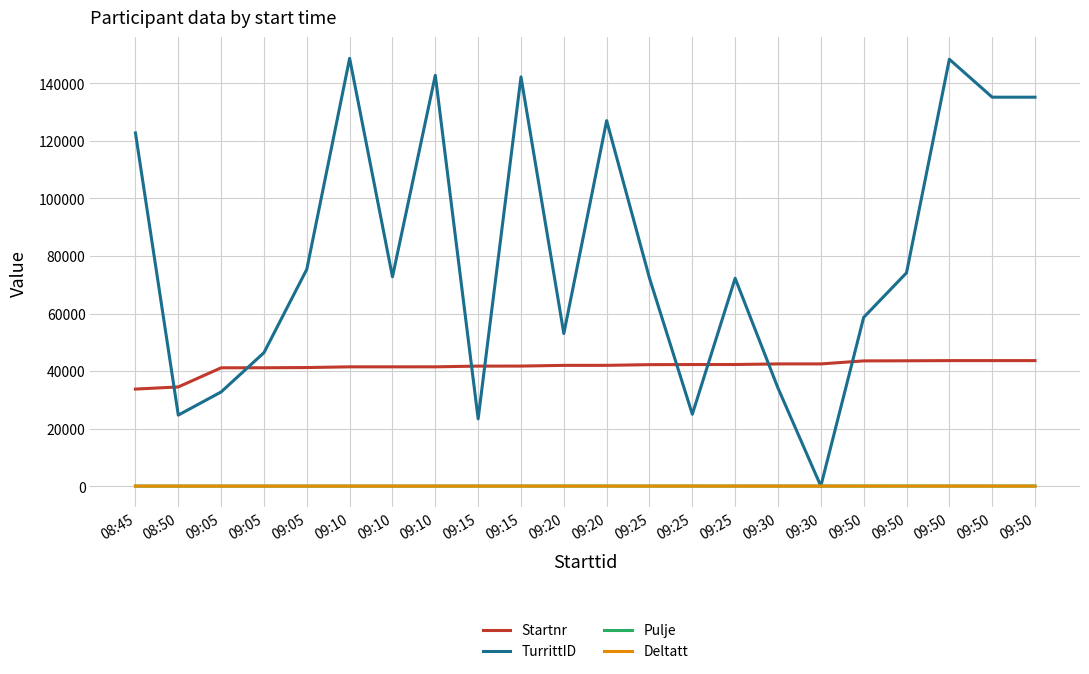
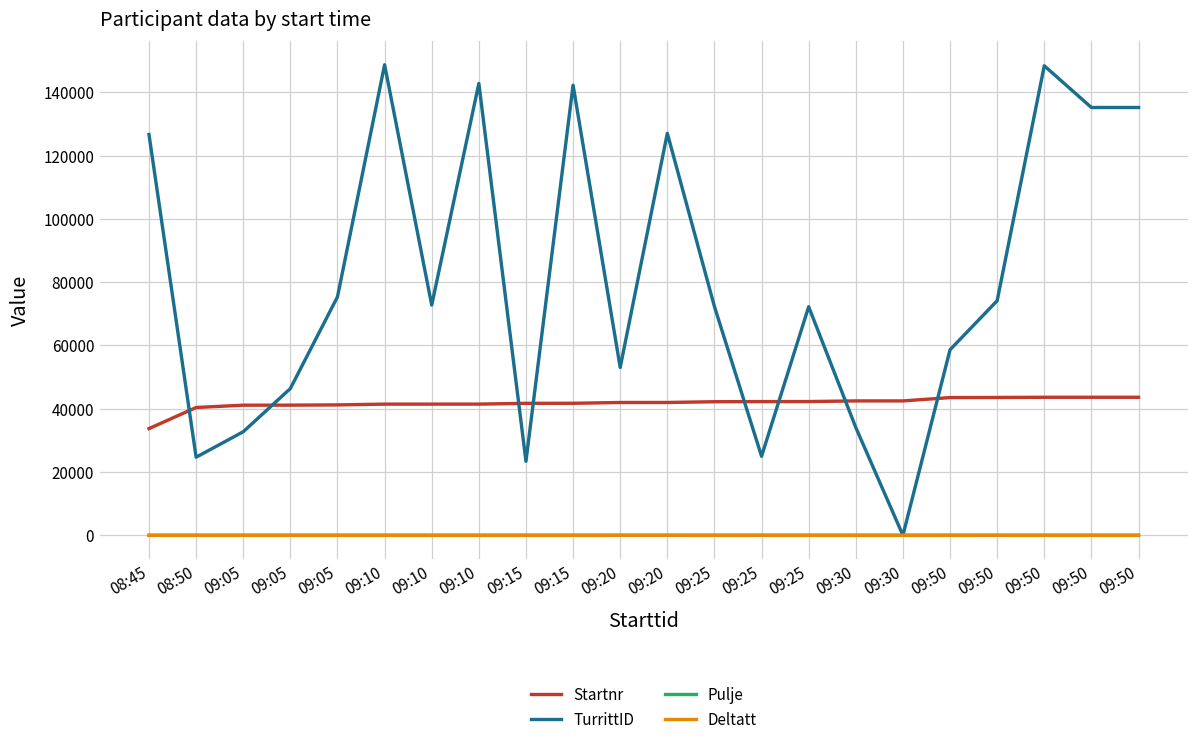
TurrittID, 08:45: 123000 -> 127000
Startnr, 08:50: 34000 -> 40000
